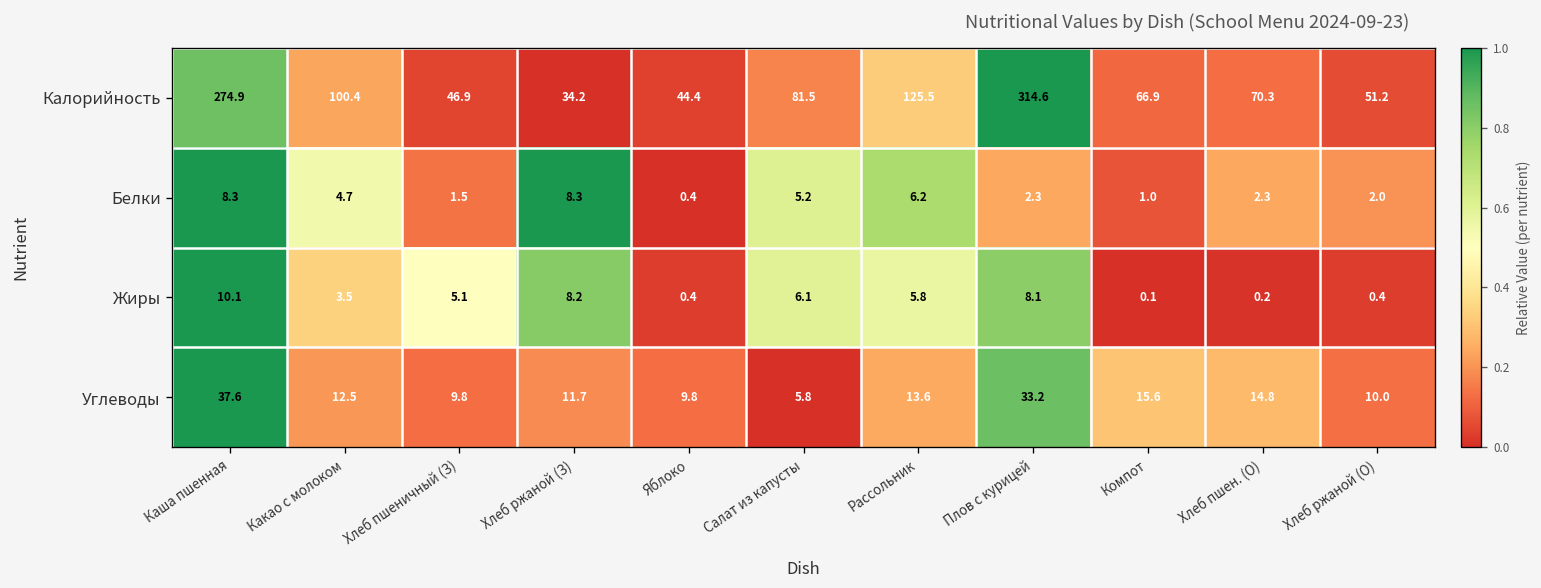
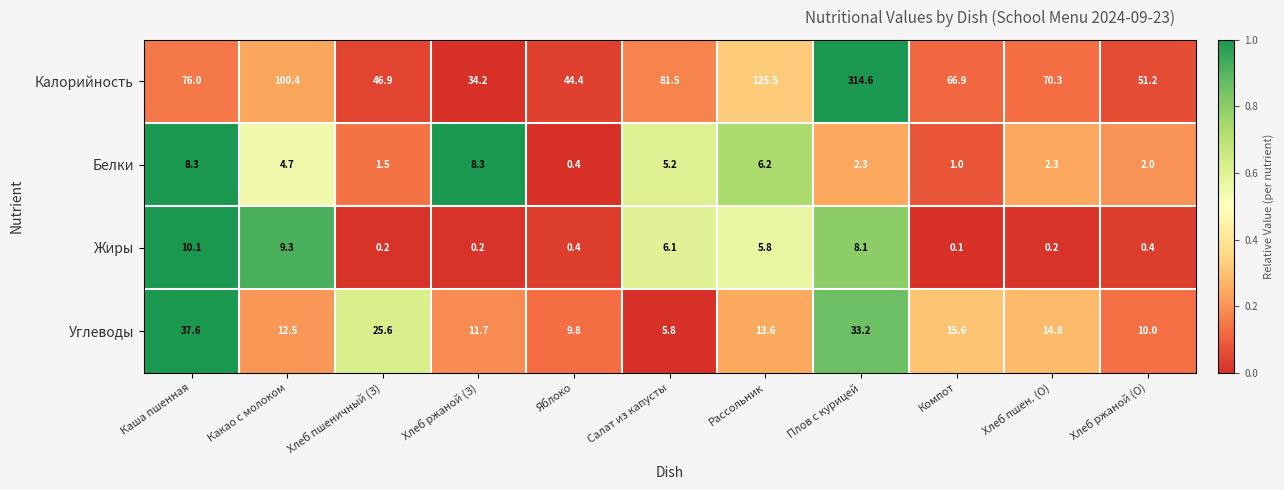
Калорийность, Каша пшенная: 274.9 -> 76.0
Жиры, Какао с молоком: 3.5 -> 9.3
Жиры, Хлеб пшеничный (З): 5.1 -> 0.2
Жиры, Хлеб ржаной (З): 8.2 -> 0.2
Углеводы, Хлеб пшеничный (З): 9.8 -> 25.6
